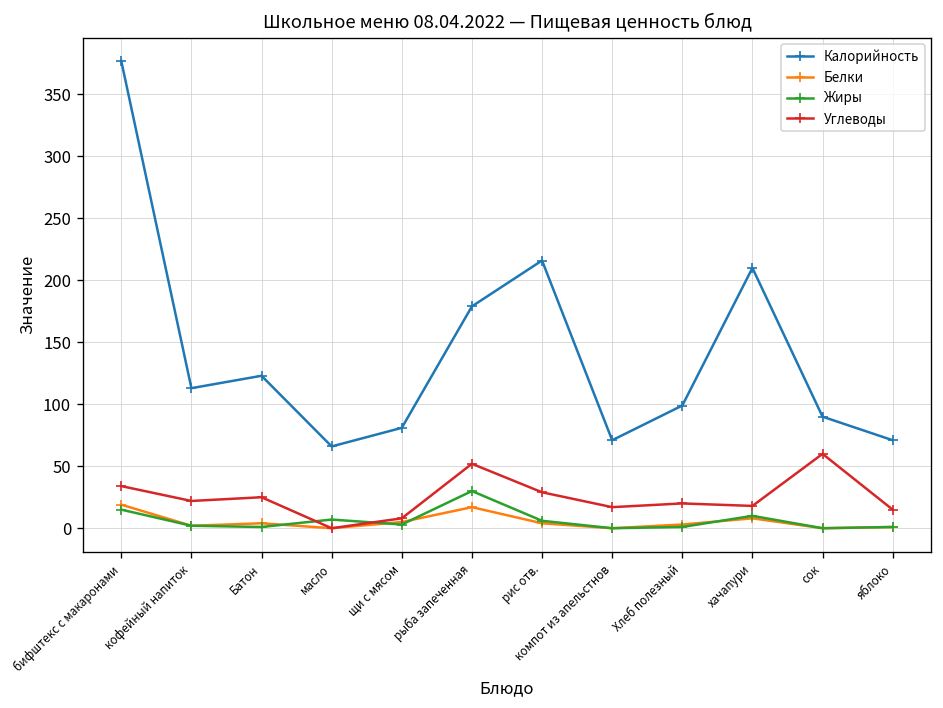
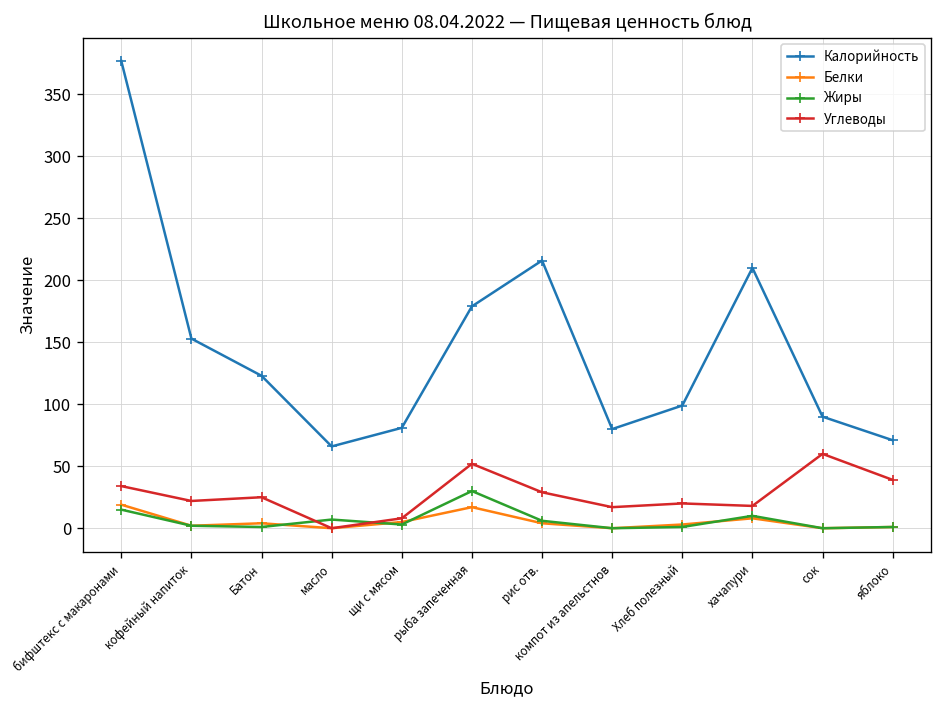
Калорийность, кофейный напиток: 113 -> 153
Калорийность, компот из апельстнов: 71 -> 80
Углеводы, яблоко: 15 -> 39
